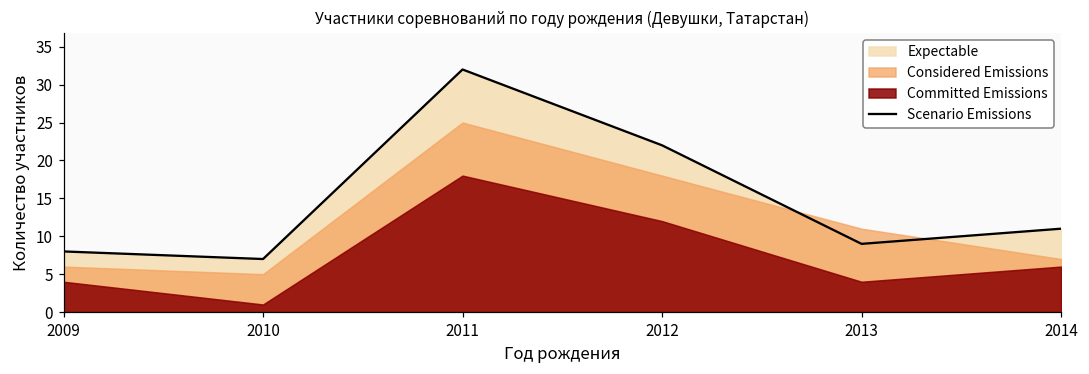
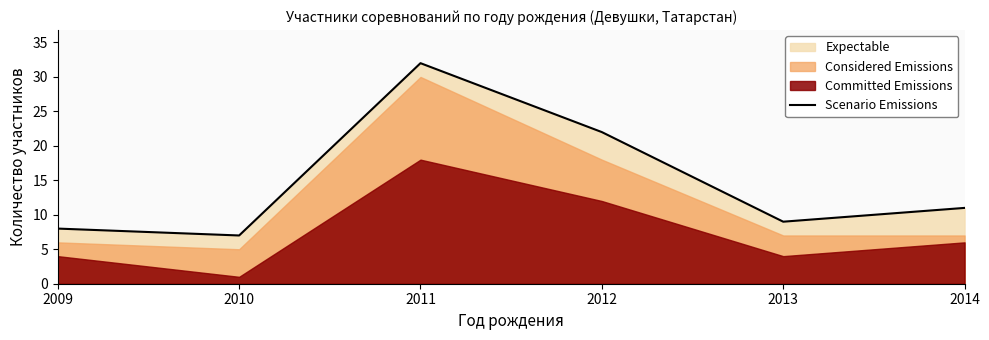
Considered Emissions, 2011: 25 -> 30
Considered Emissions, 2013: 11 -> 7
